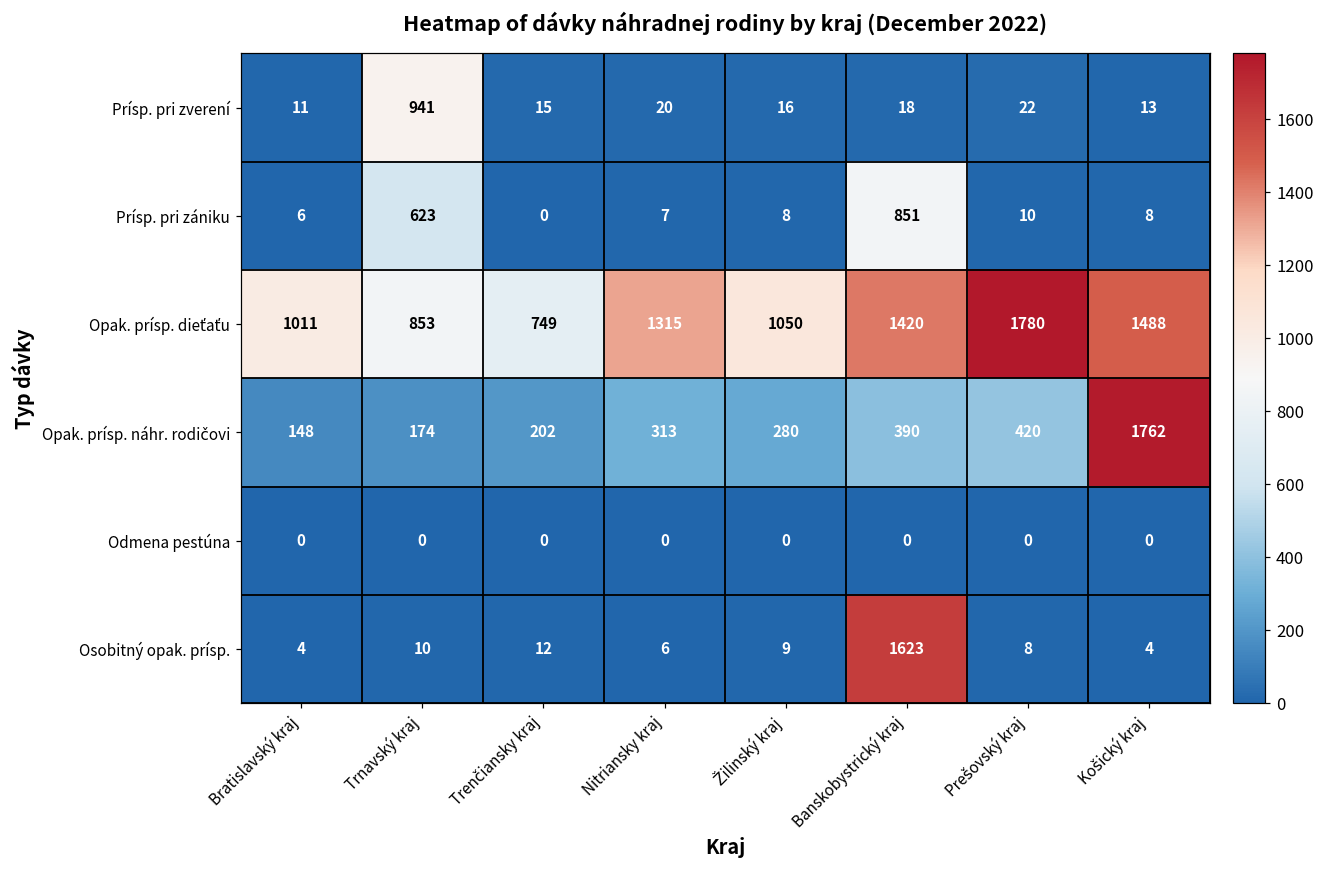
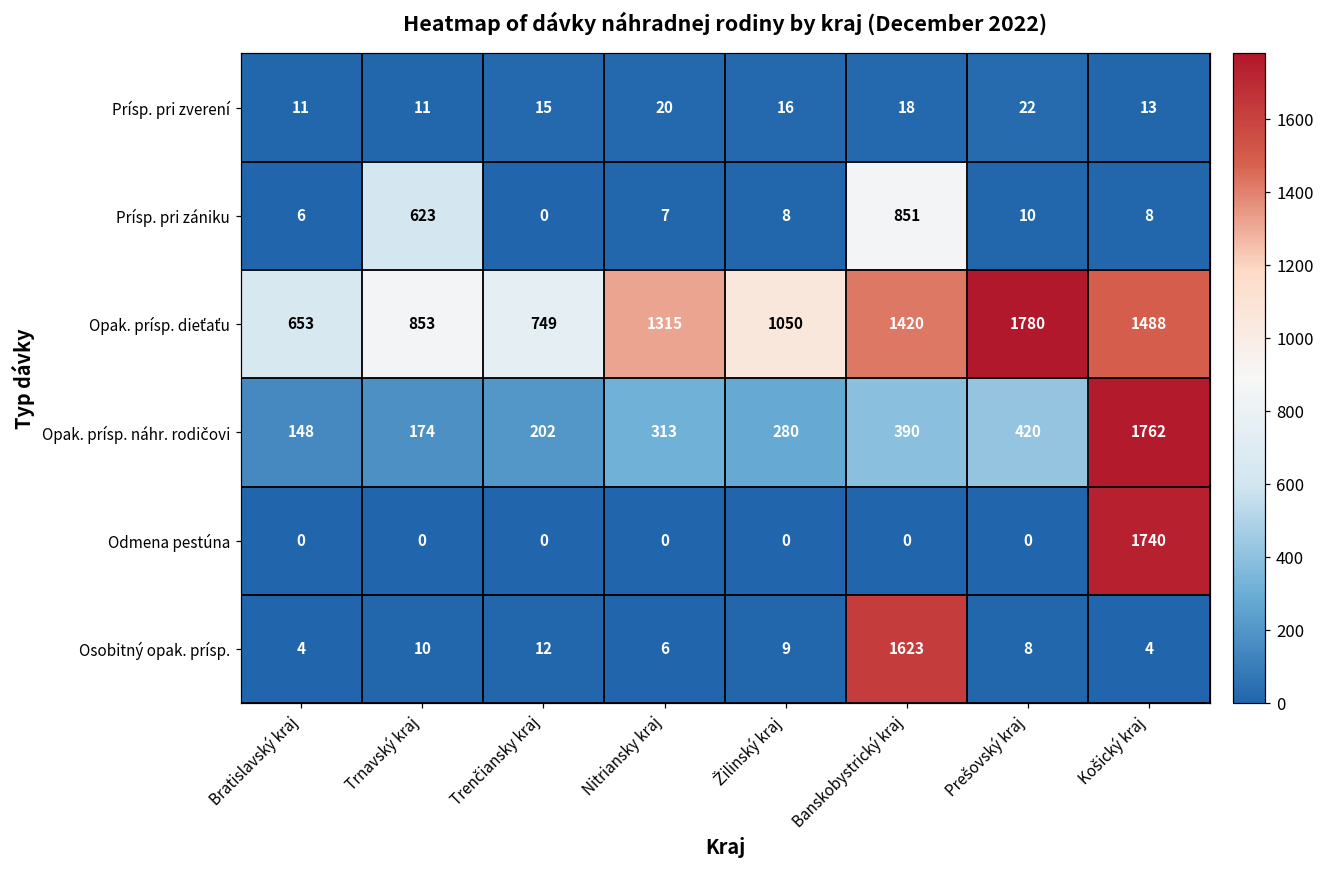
Prísp. pri zverení, Trnavský kraj: 941 -> 11
Opak. prísp. dieťaťu, Bratislavský kraj: 1011 -> 653
Odmena pestúna, Košický kraj: 0 -> 1740
